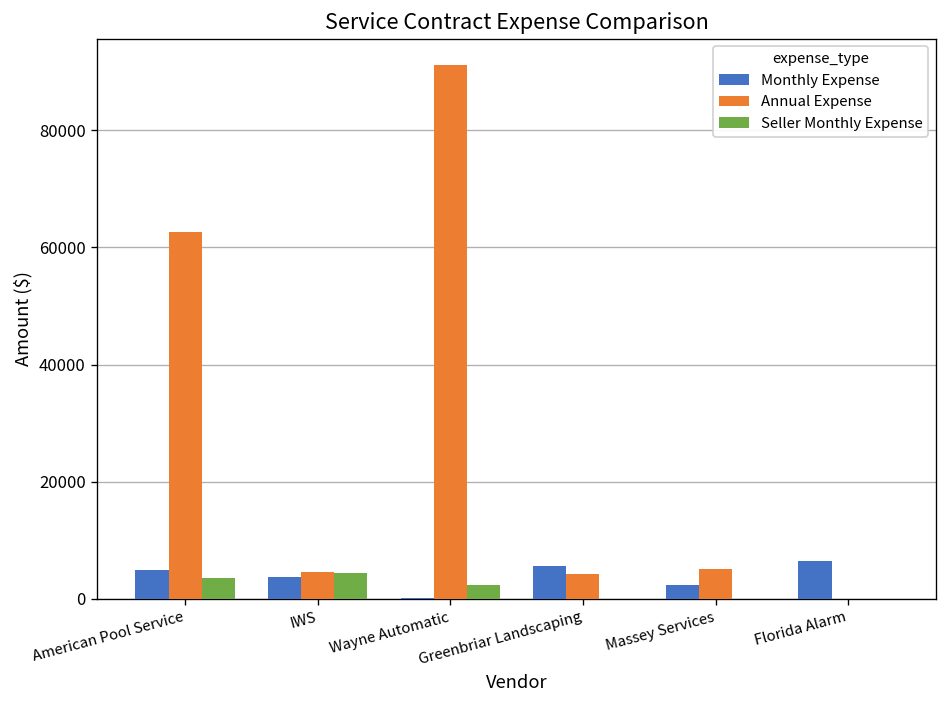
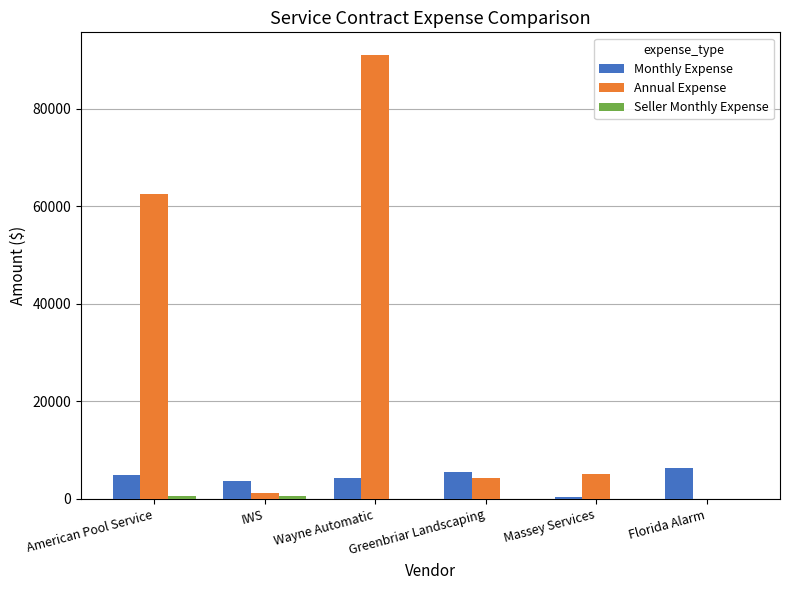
Seller Monthly Expense, American Pool Service: 4000 -> 1000
Annual Expense, IWS: 5000 -> 1000
Seller Monthly Expense, IWS: 4000 -> 1000
Monthly Expense, Wayne Automatic: 0 -> 4000
Seller Monthly Expense, Wayne Automatic: 2000 -> 0
Monthly Expense, Massey Services: 2000 -> 0
